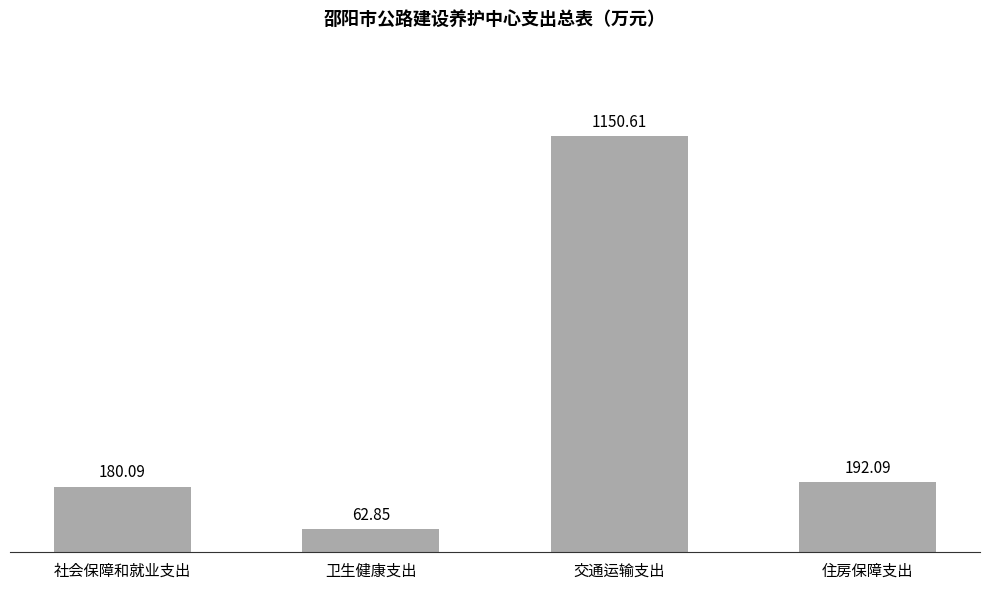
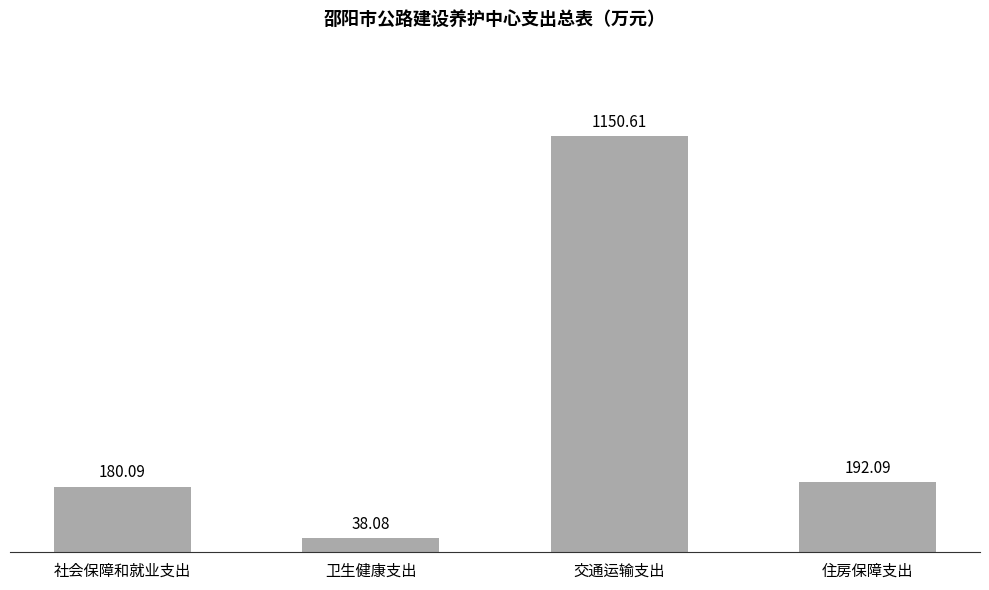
卫生健康支出: 62.85 -> 38.08
